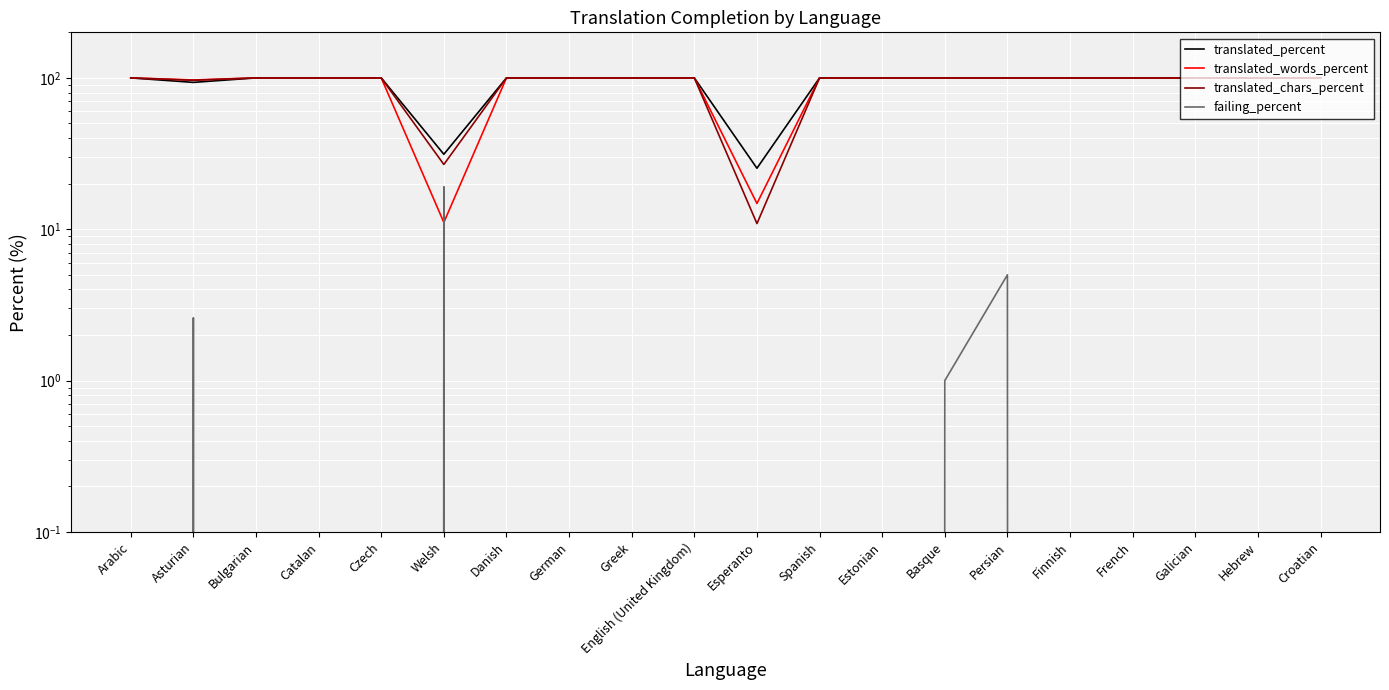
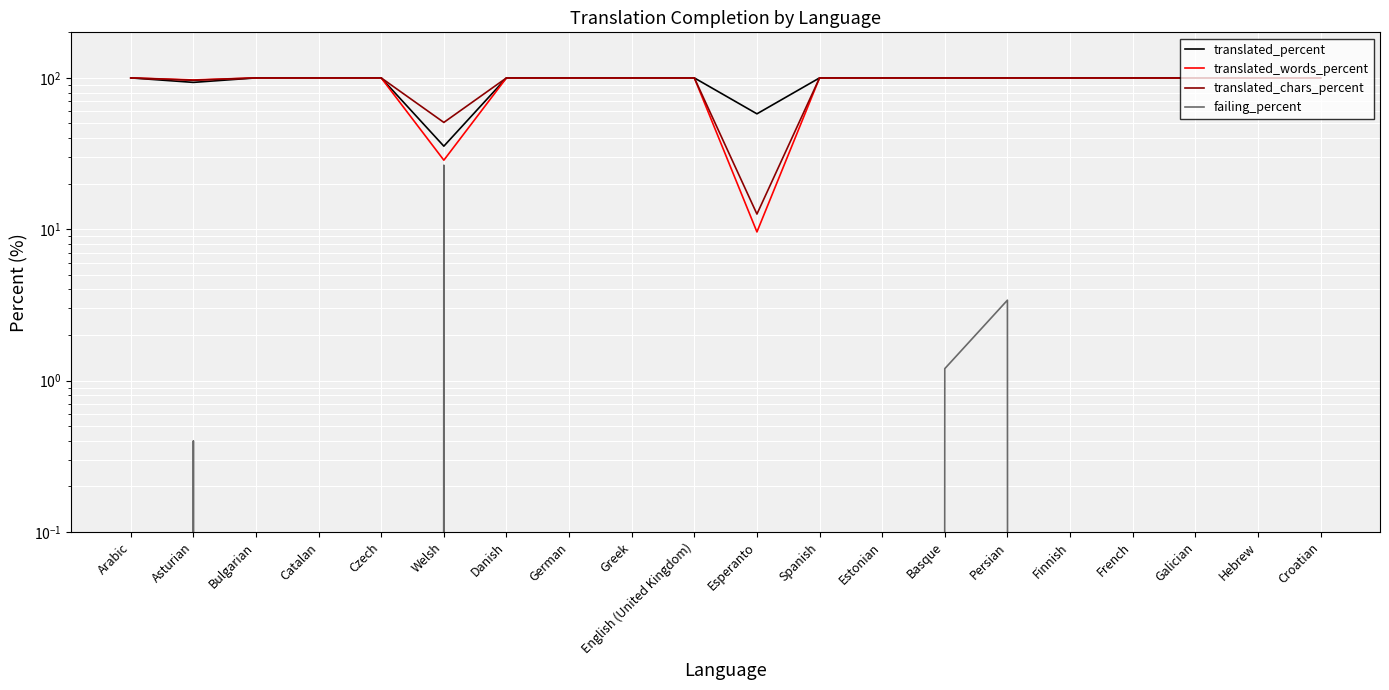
failing_percent, Asturian: 2.6 -> 0.4
translated_percent, Welsh: 31 -> 35
translated_words_percent, Welsh: 11 -> 29
translated_chars_percent, Welsh: 27 -> 51
failing_percent, Welsh: 19 -> 27
translated_percent, Esperanto: 25 -> 58
translated_words_percent, Esperanto: 15 -> 10
translated_chars_percent, Esperanto: 11 -> 13
failing_percent, Basque: 1.0 -> 1.2
failing_percent, Persian: 5.0 -> 3.4
